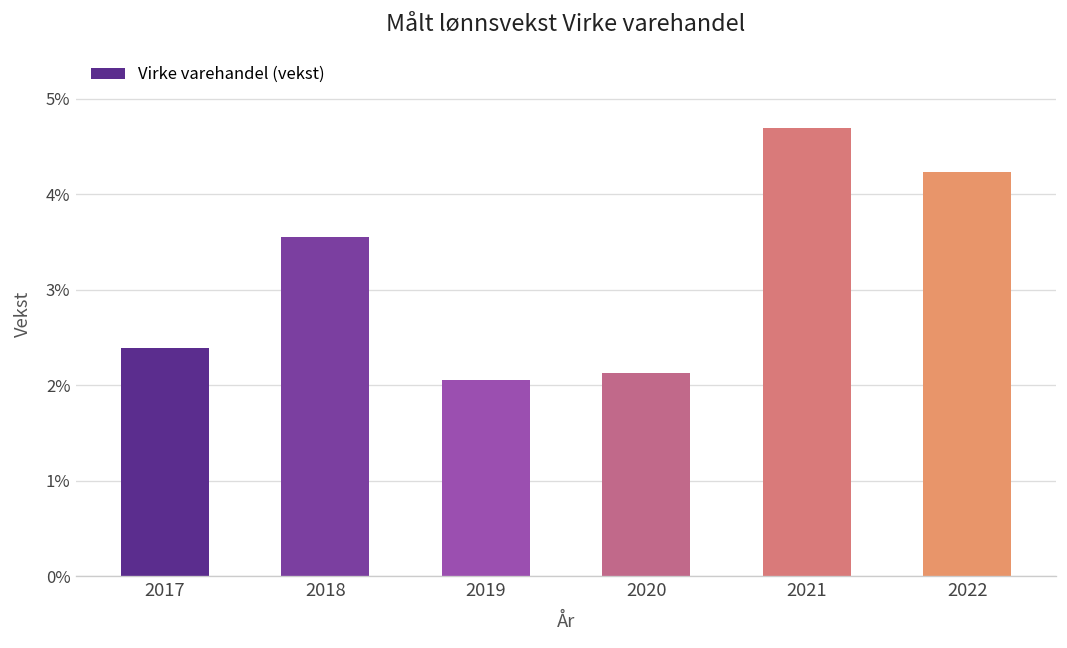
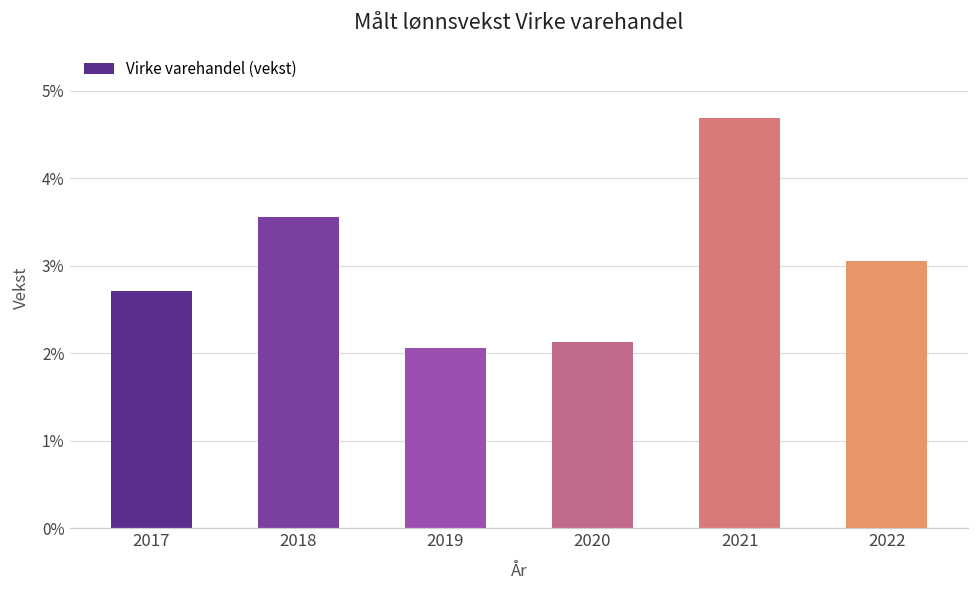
2017: 2.4% -> 2.7%
2022: 4.2% -> 3.1%
